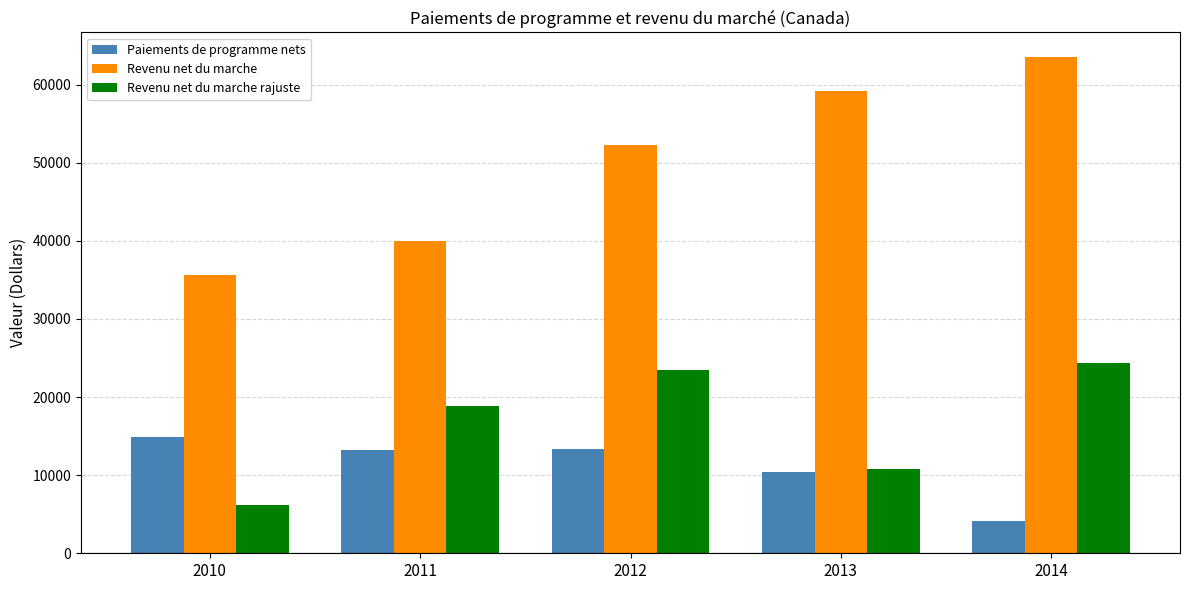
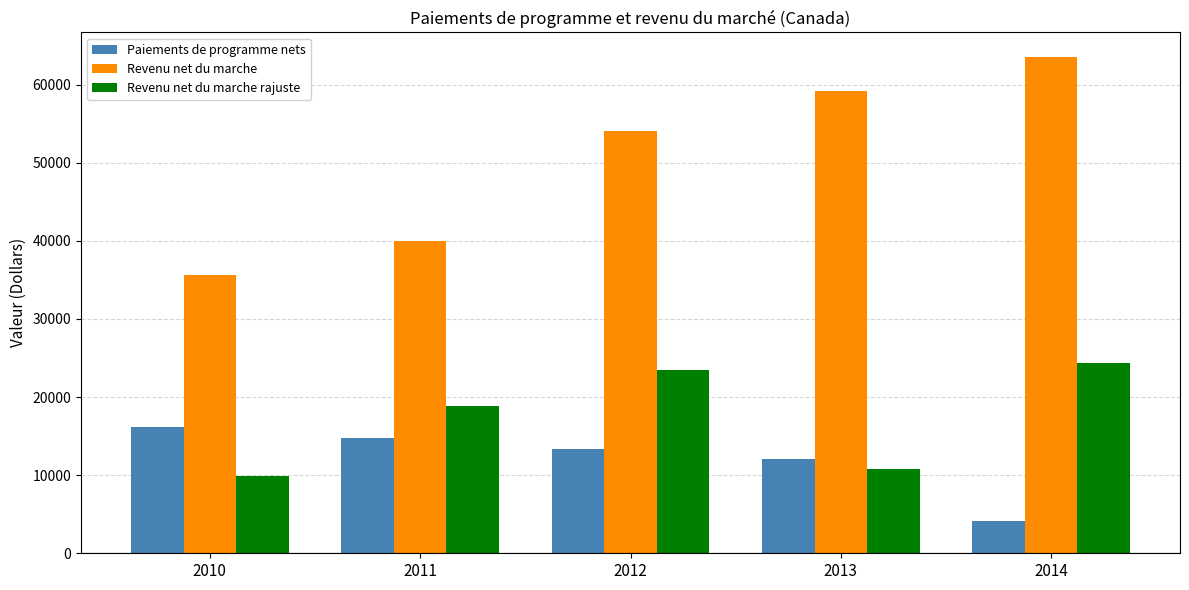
Paiements de programme nets, 2010: 15000 -> 16000
Revenu net du marche rajuste, 2010: 6000 -> 10000
Paiements de programme nets, 2011: 13000 -> 15000
Revenu net du marche, 2012: 52000 -> 54000
Paiements de programme nets, 2013: 10000 -> 12000
